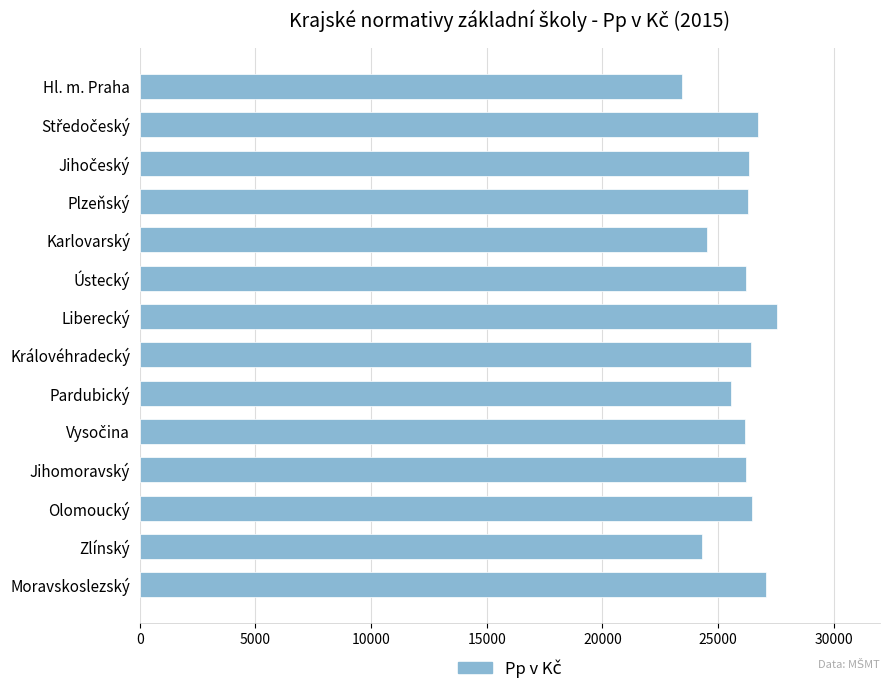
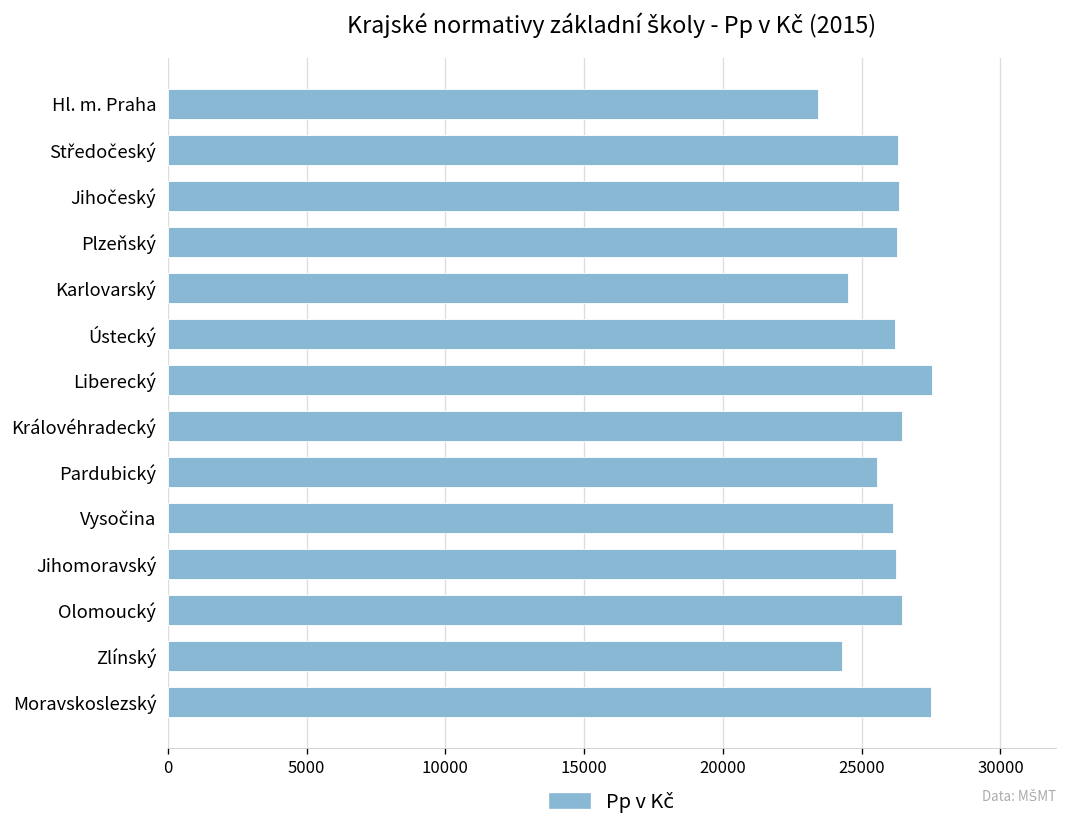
Středočeský: 26700 -> 26300
Moravskoslezský: 27100 -> 27500
